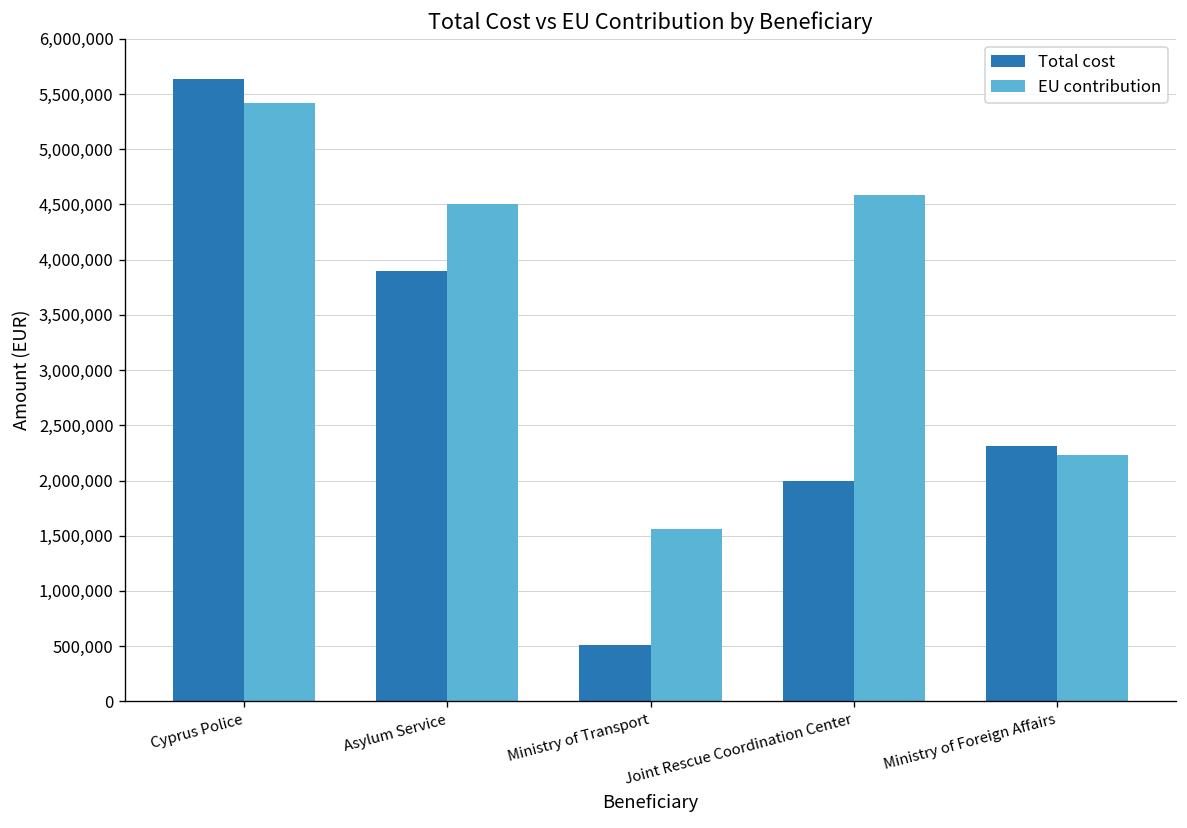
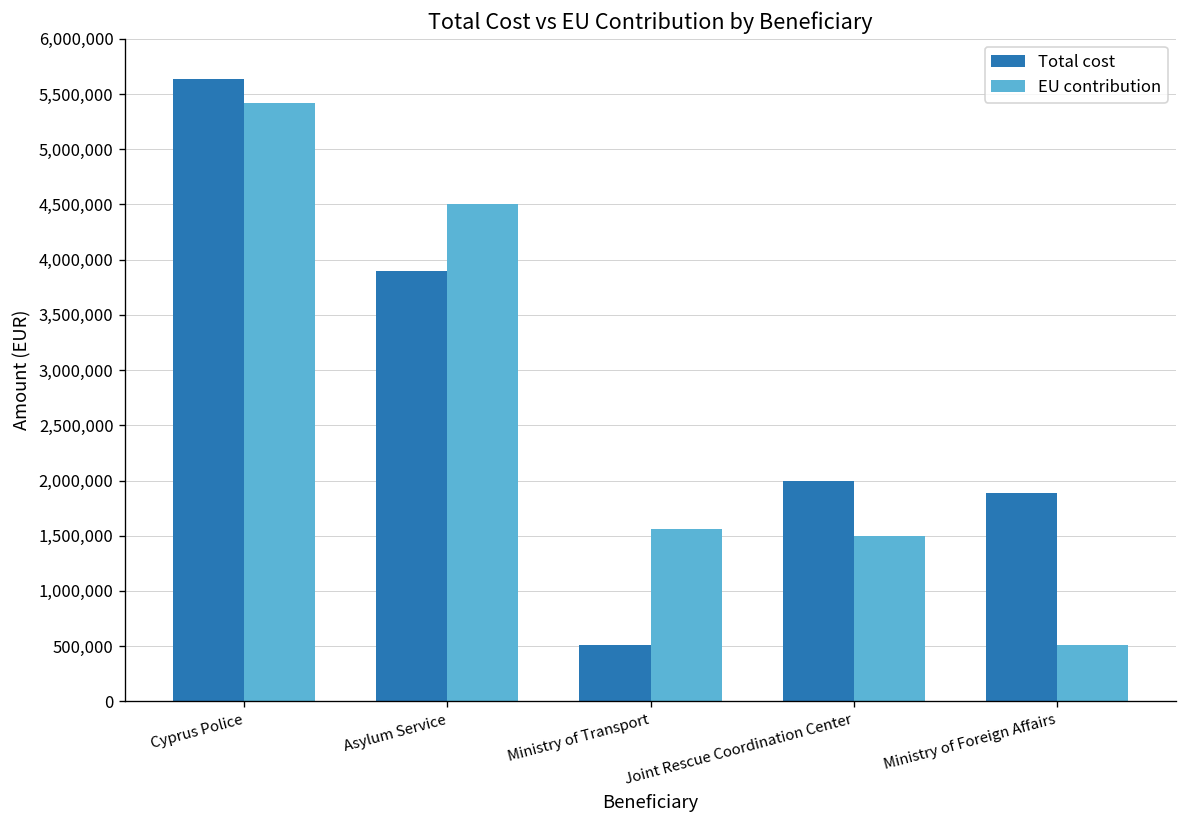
EU contribution, Joint Rescue Coordination Center: 4,600,000 -> 1,500,000
Total cost, Ministry of Foreign Affairs: 2,300,000 -> 1,900,000
EU contribution, Ministry of Foreign Affairs: 2,200,000 -> 500,000
